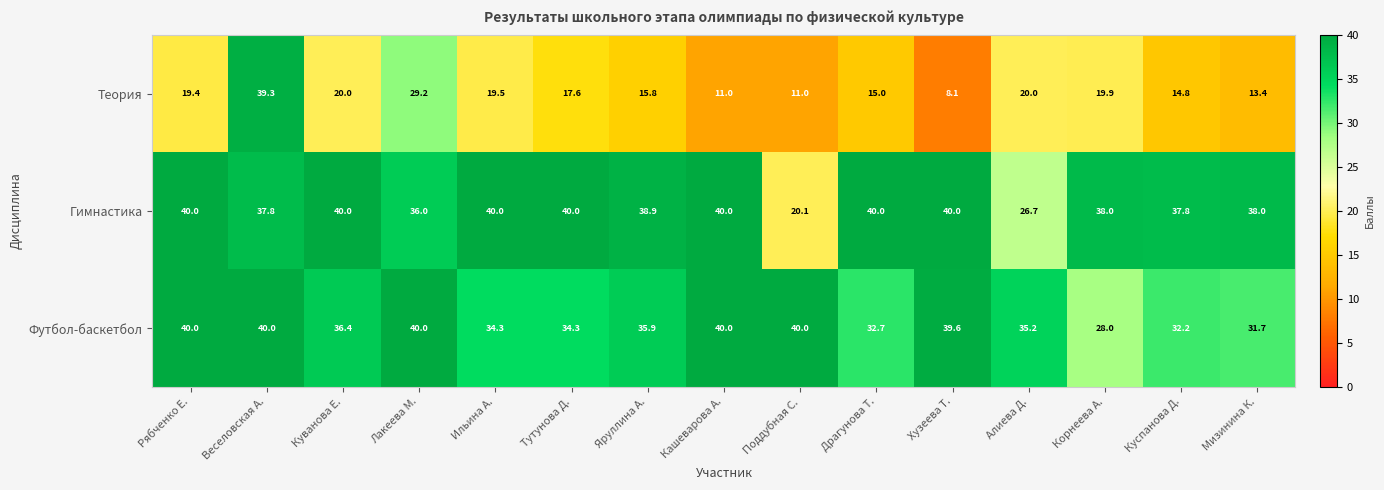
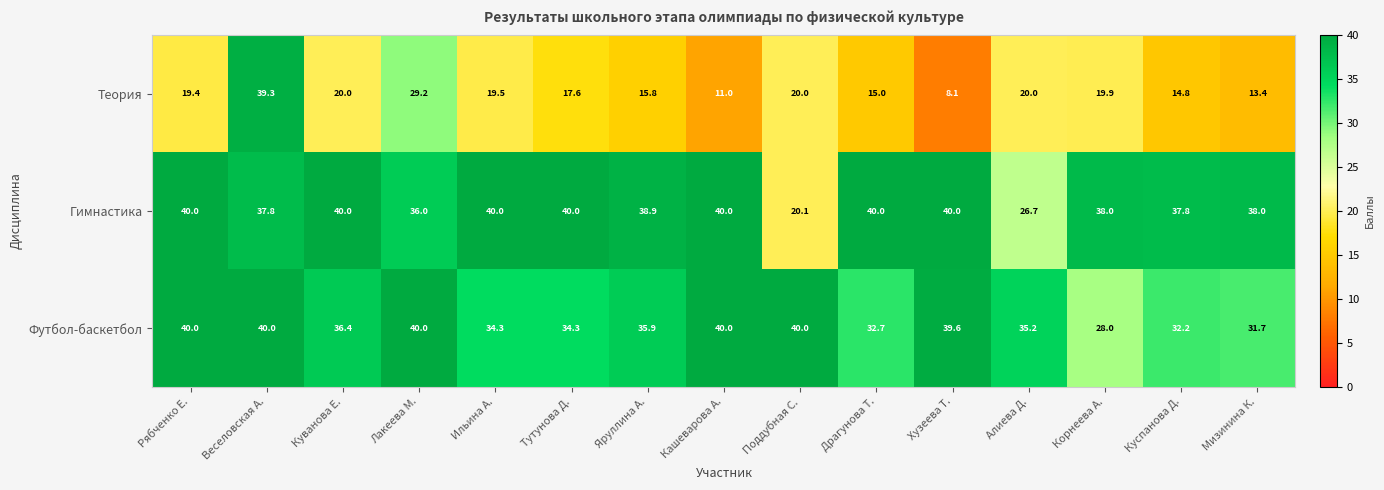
Теория, Поддубная С.: 11.0 -> 20.0
